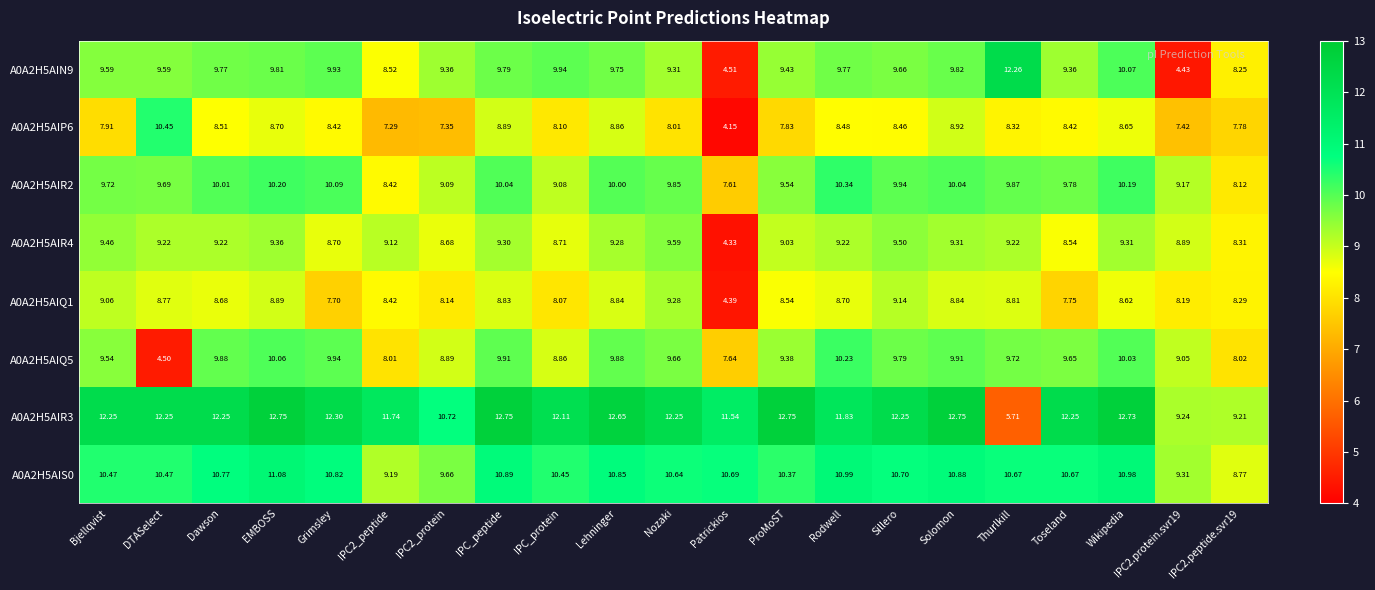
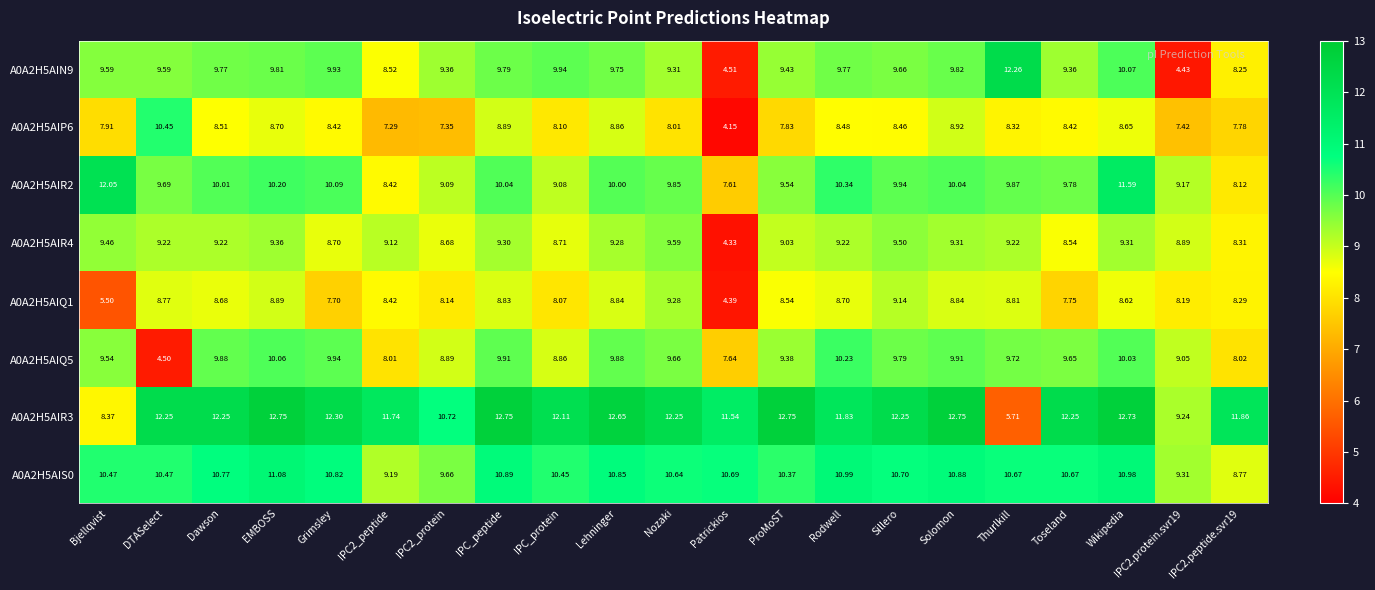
A0A2H5AIR2, Bjellqvist: 9.72 -> 12.05
A0A2H5AIR2, Wikipedia: 10.19 -> 11.59
A0A2H5AIQ1, Bjellqvist: 9.06 -> 5.50
A0A2H5AIR3, Bjellqvist: 12.25 -> 8.37
A0A2H5AIR3, IPC2.peptide.svr19: 9.21 -> 11.86
